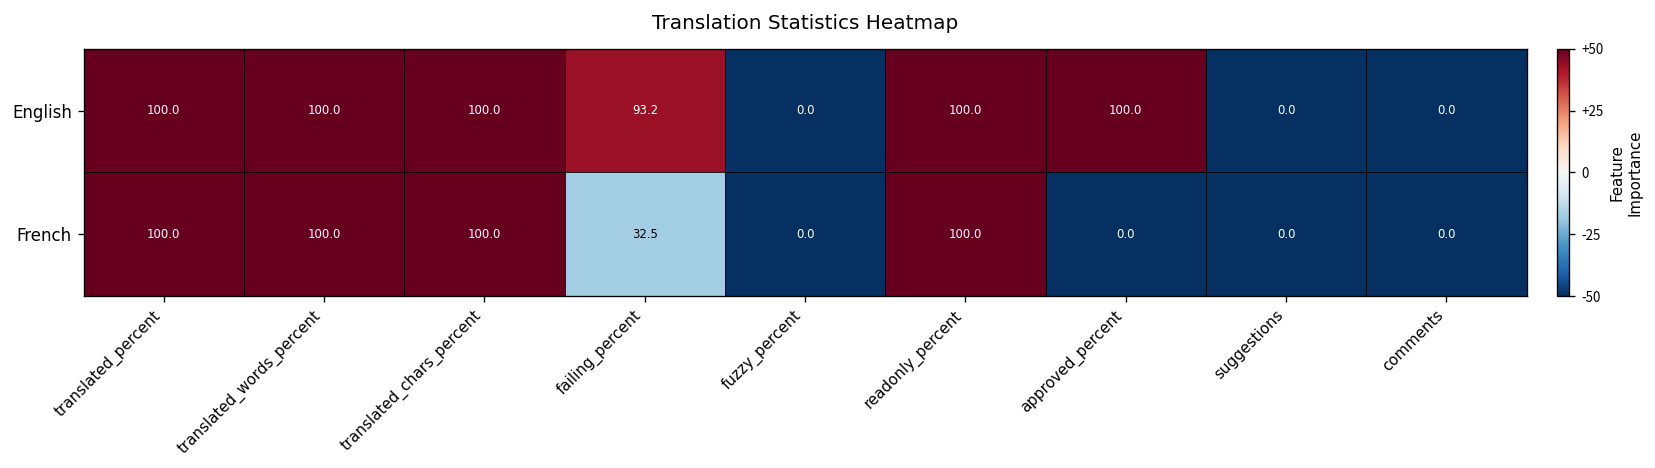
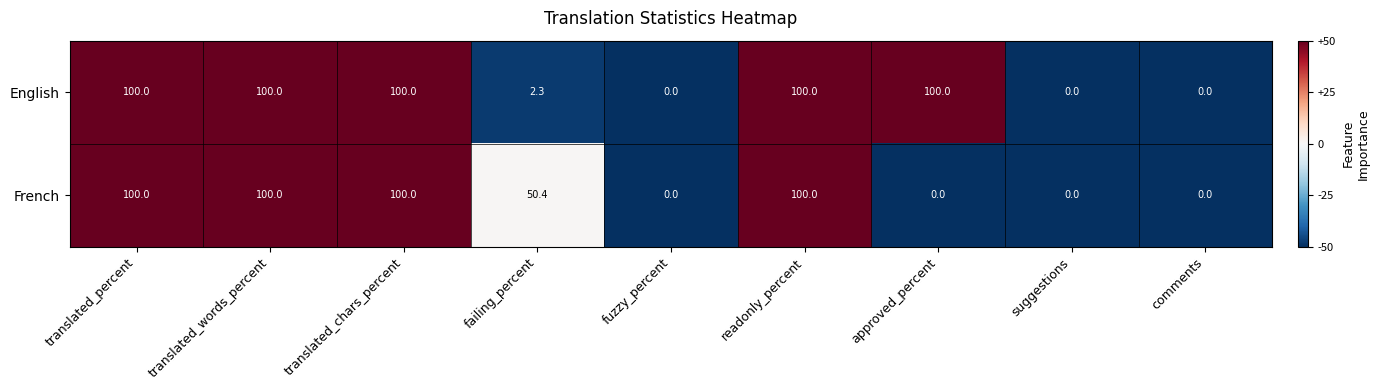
English, failing_percent: 93.2 -> 2.3
French, failing_percent: 32.5 -> 50.4
